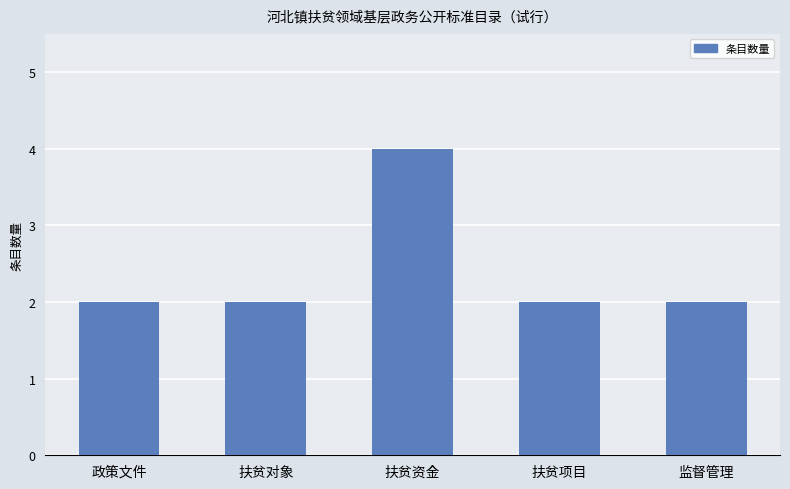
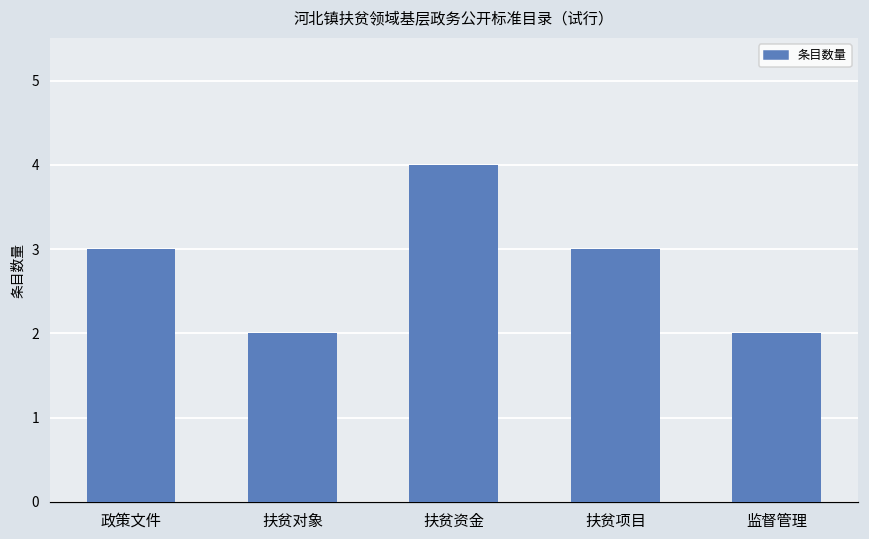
政策文件: 2 -> 3
扶贫项目: 2 -> 3
